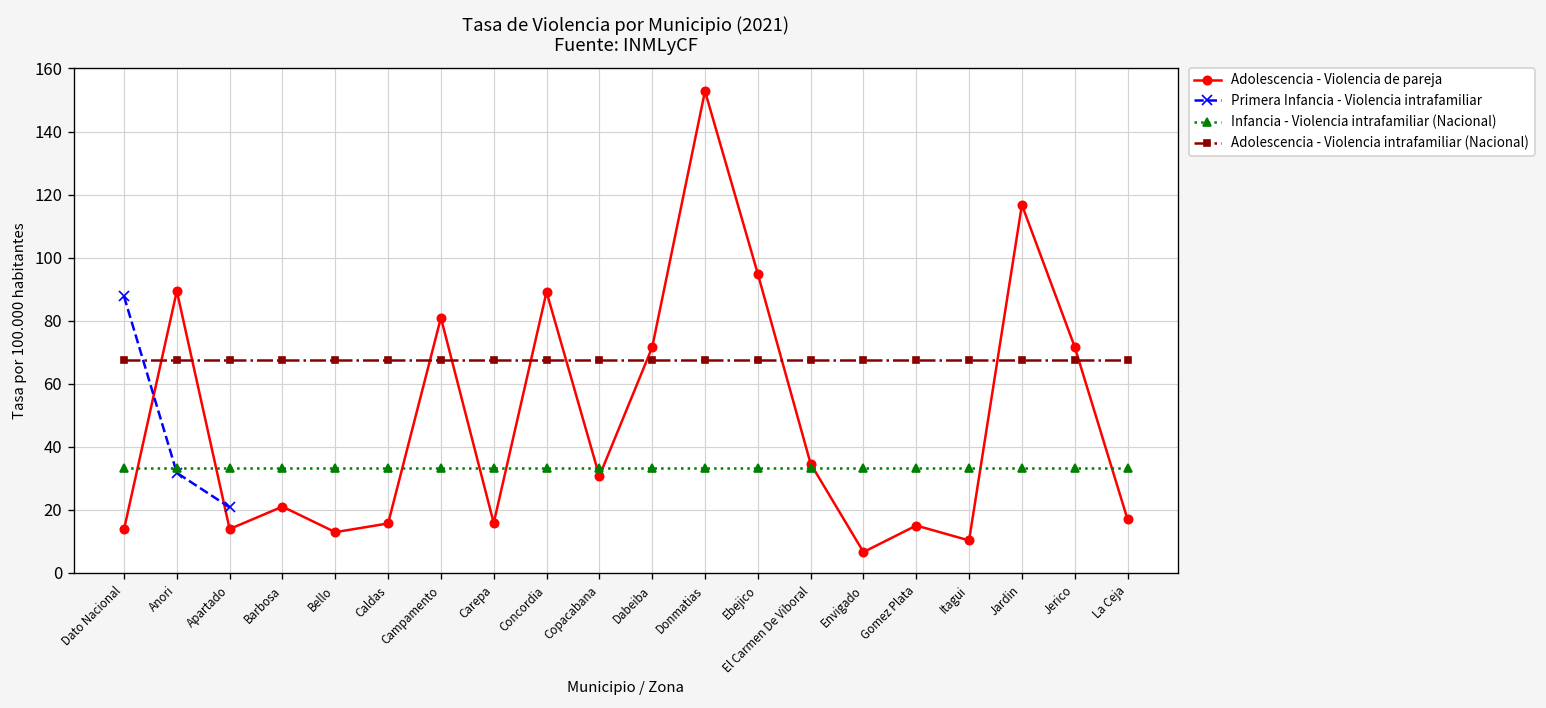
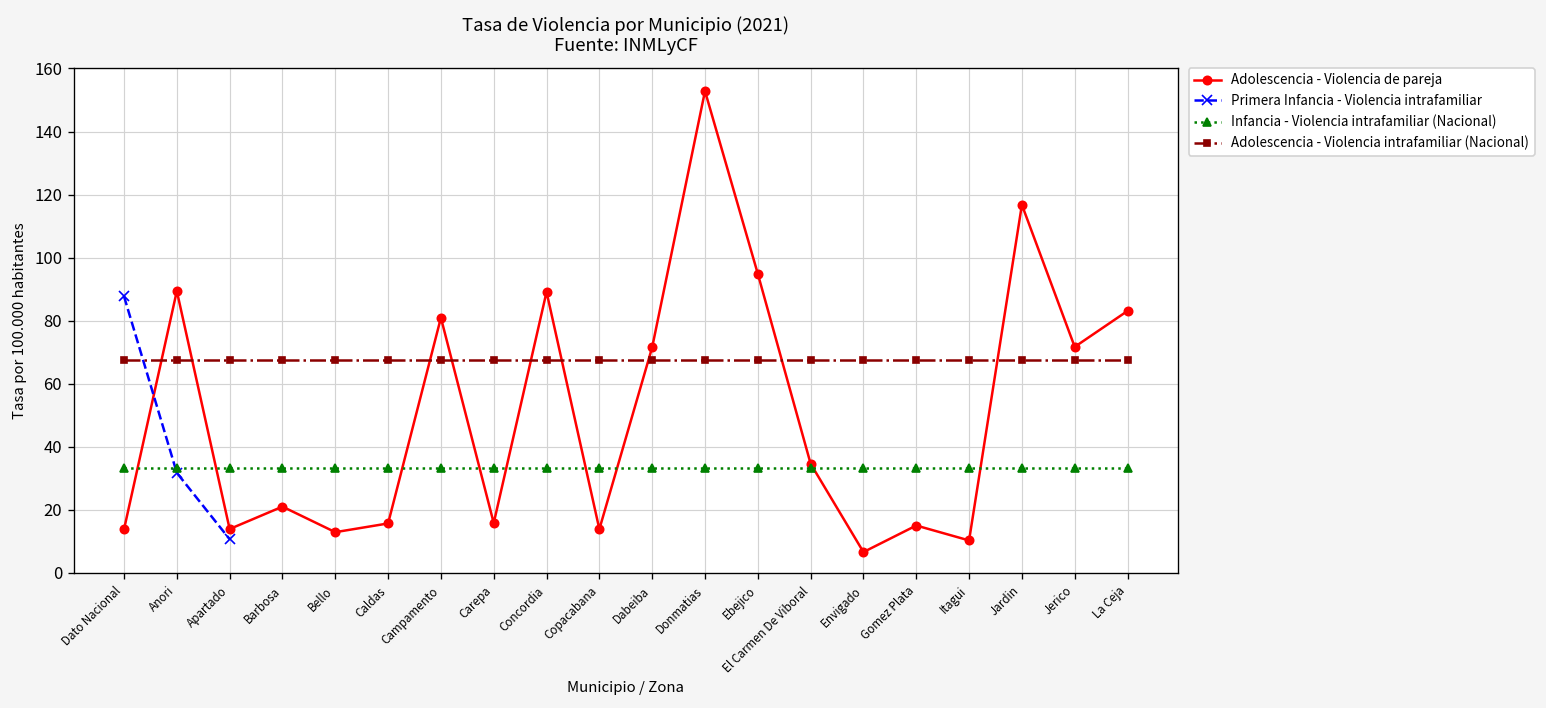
Primera Infancia - Violencia intrafamiliar, Apartado: 21 -> 11
Adolescencia - Violencia de pareja, Copacabana: 31 -> 14
Adolescencia - Violencia de pareja, La Ceja: 17 -> 83
